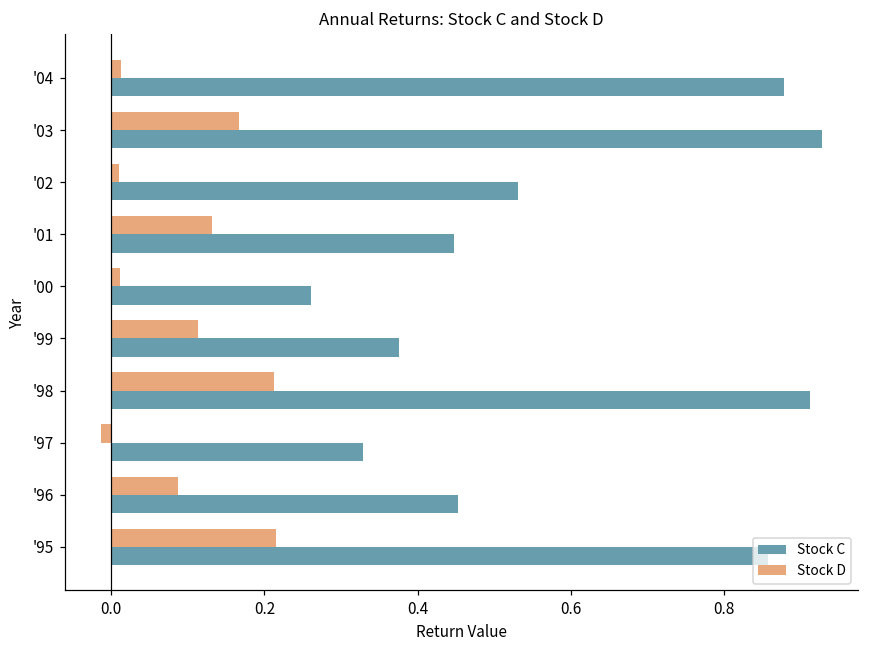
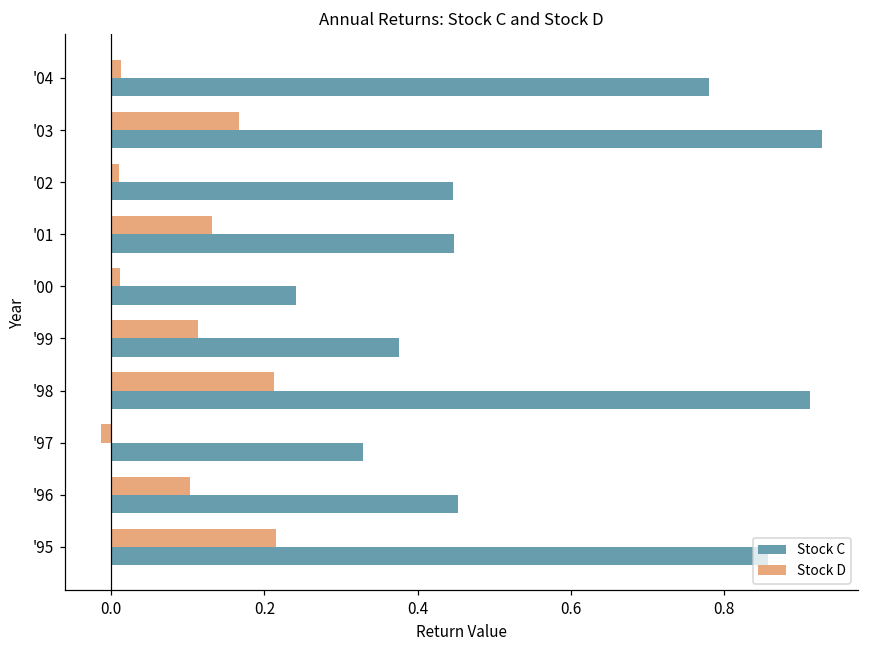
Stock C, '04: 0.88 -> 0.78
Stock C, '02: 0.53 -> 0.45
Stock C, '00: 0.26 -> 0.24
Stock D, '96: 0.09 -> 0.10
